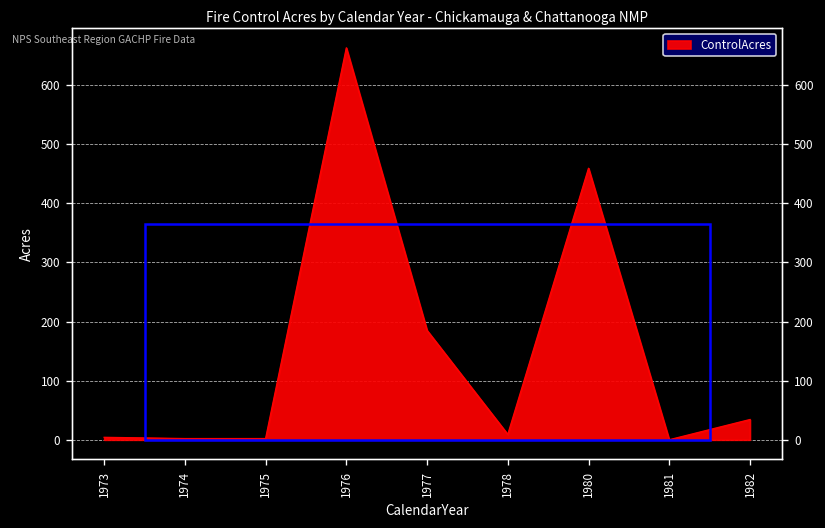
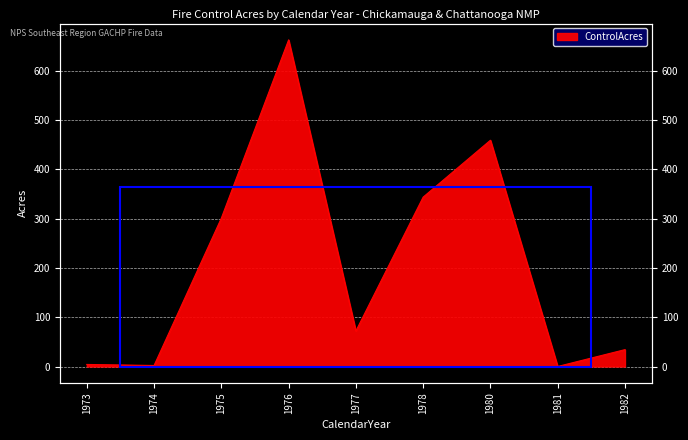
1975: 0 -> 300
1977: 190 -> 70
1978: 10 -> 340
